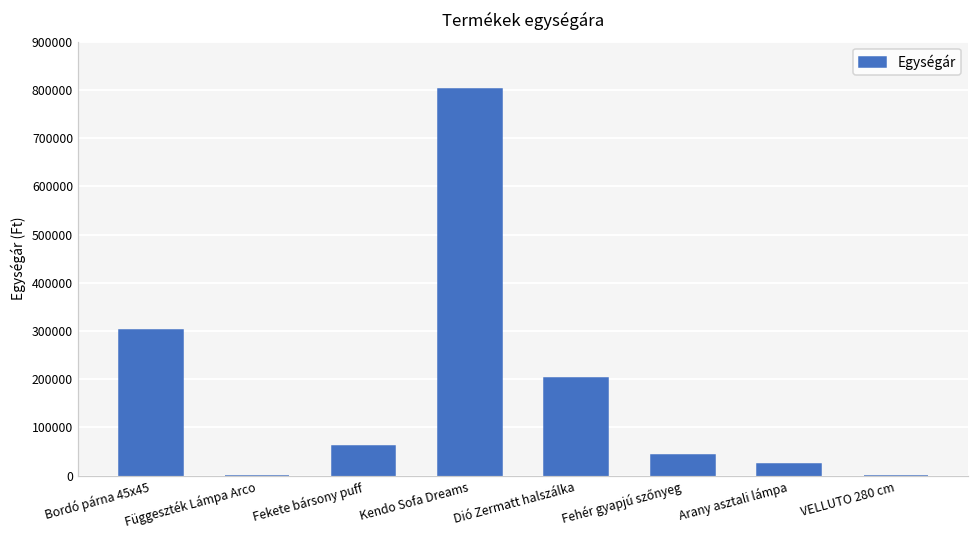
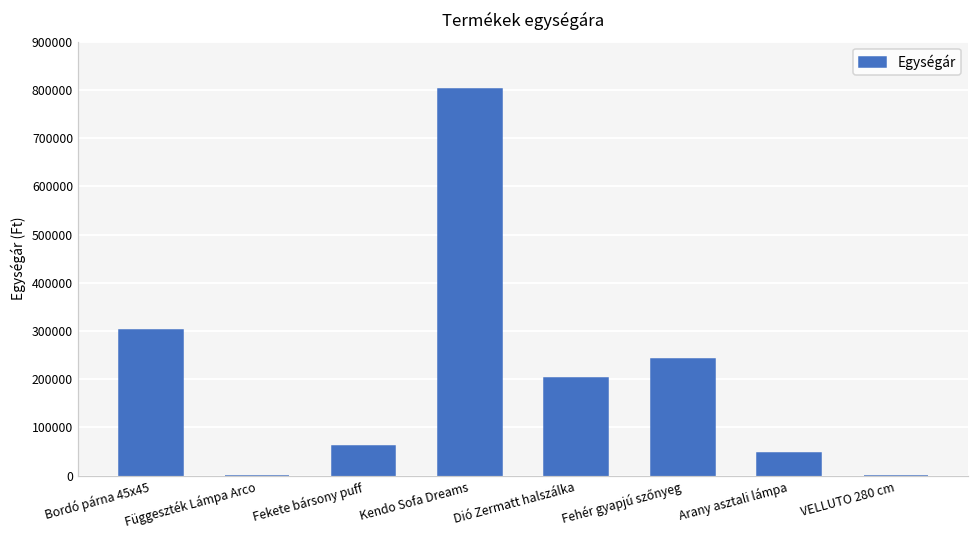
Fehér gyapjú szőnyeg: 40000 -> 240000
Arany asztali lámpa: 20000 -> 50000
